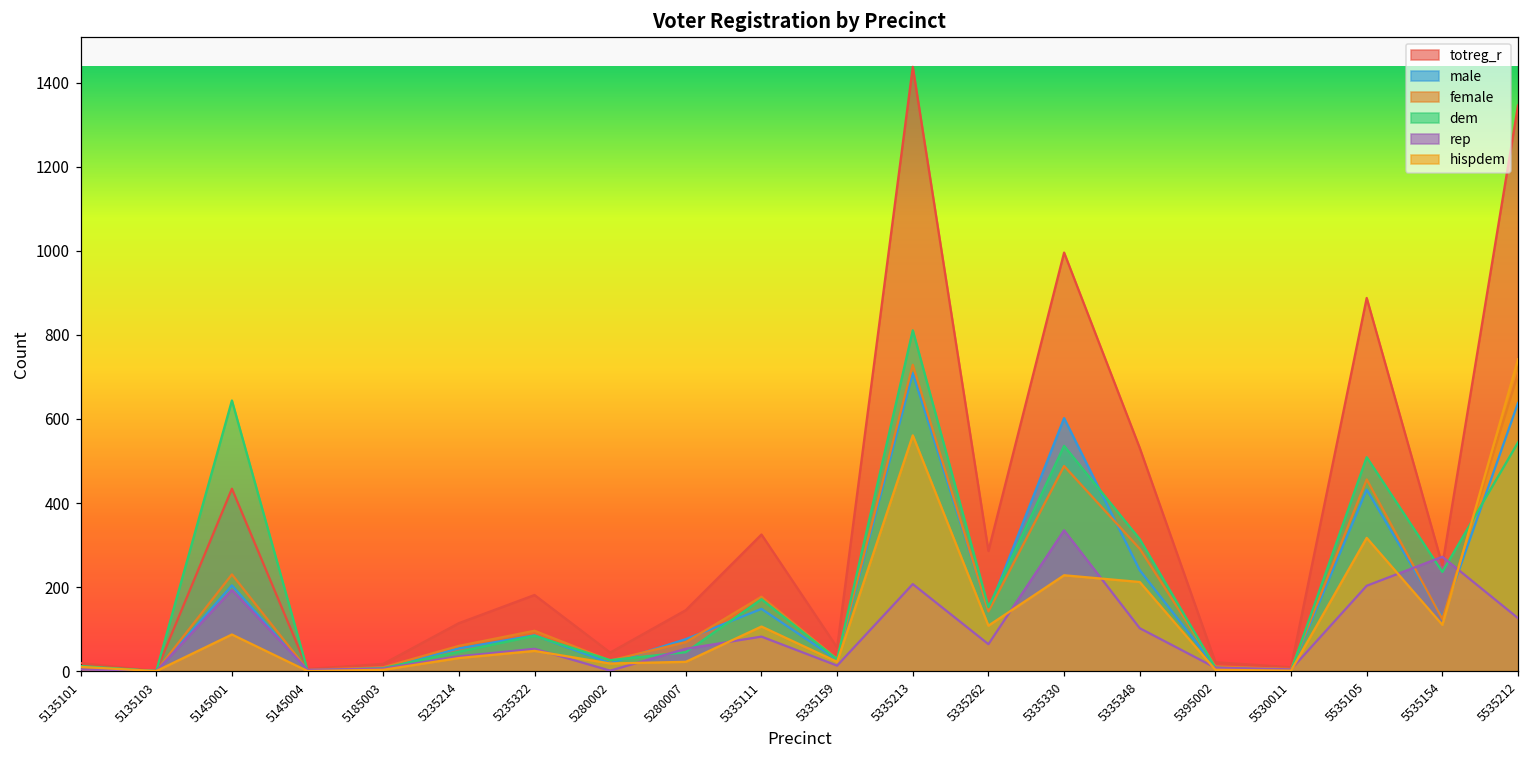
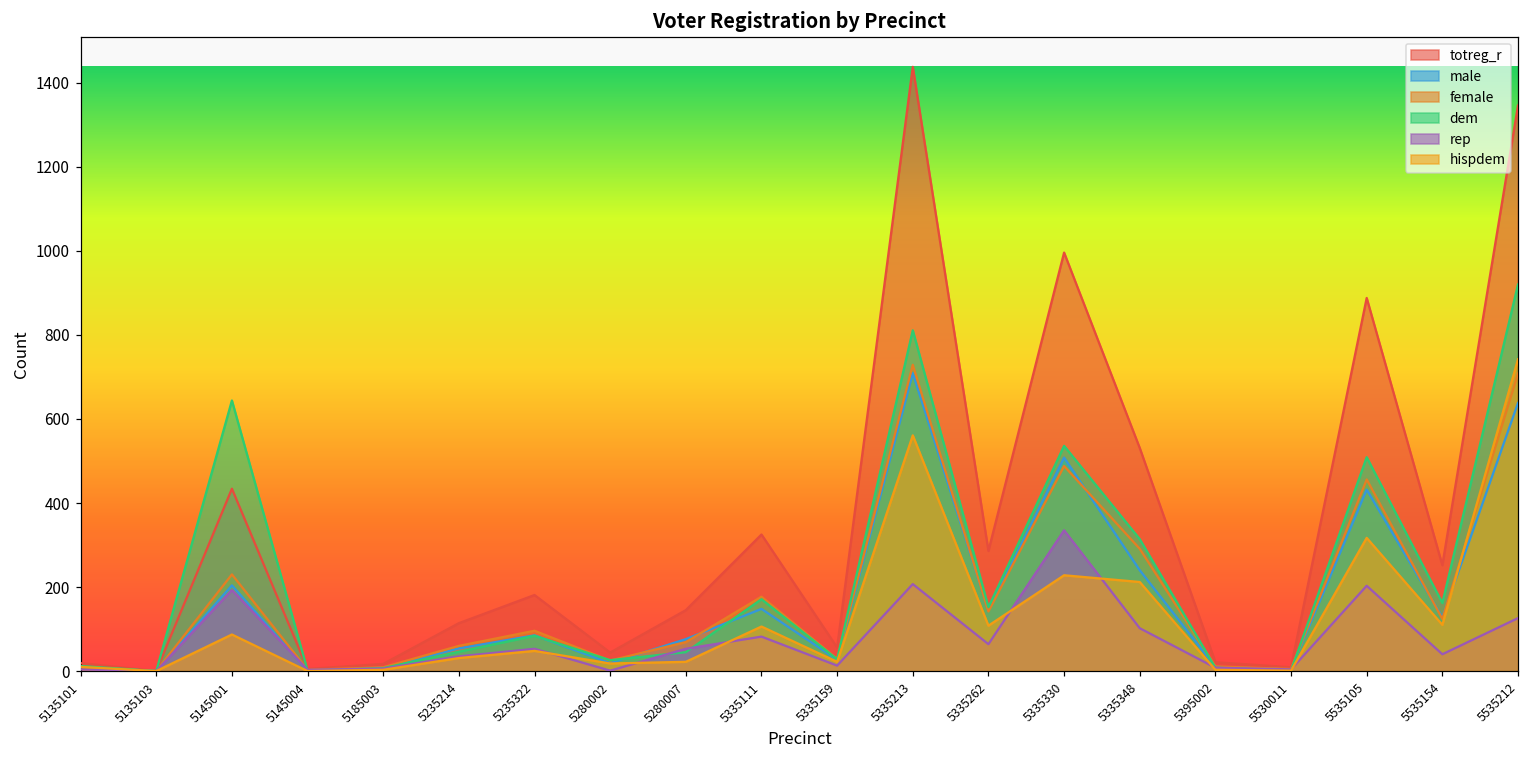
male, 5335330: 600 -> 510
dem, 5535154: 240 -> 160
rep, 5535154: 270 -> 40
dem, 5535212: 540 -> 920
